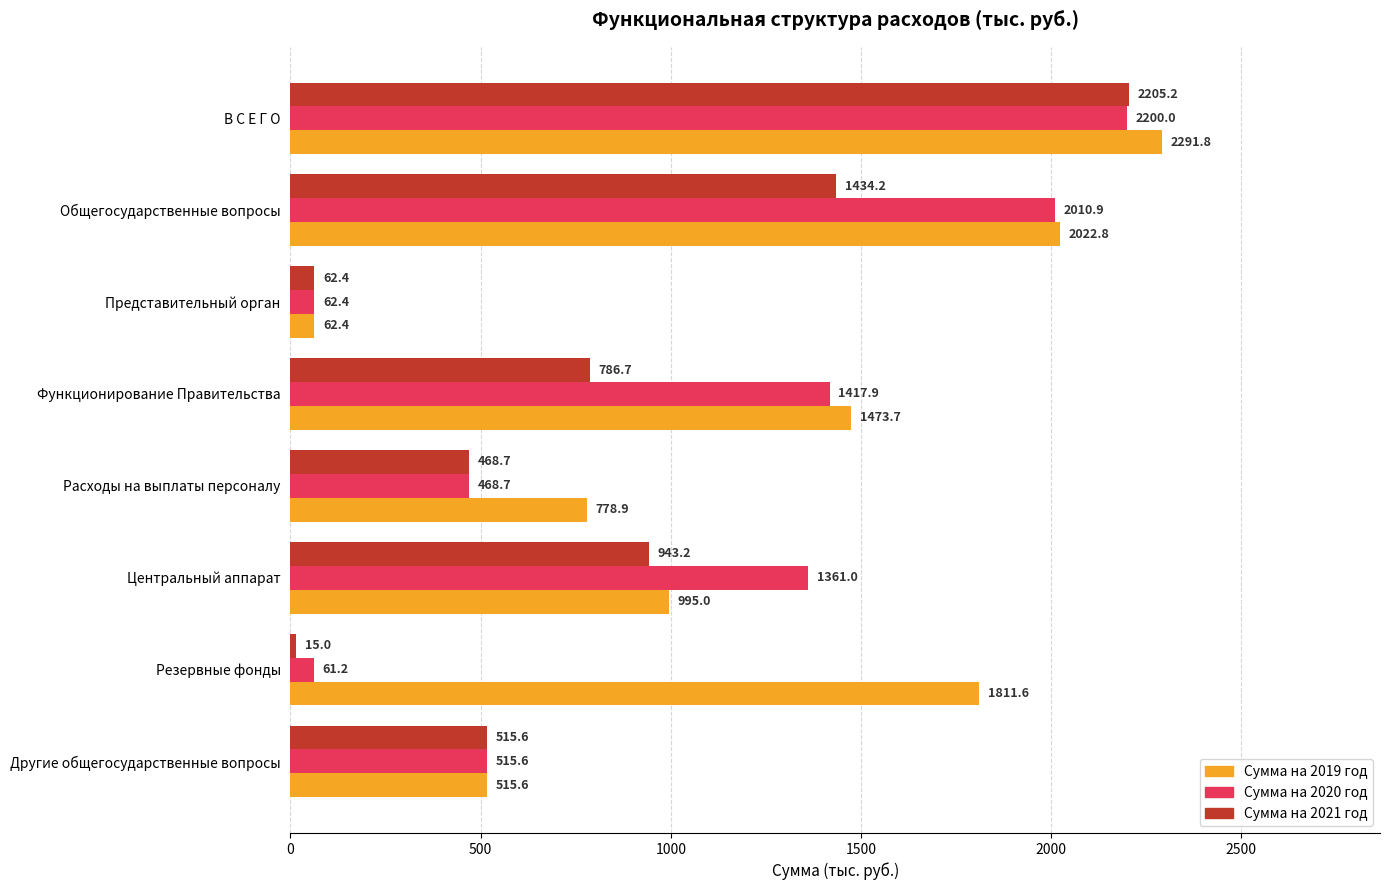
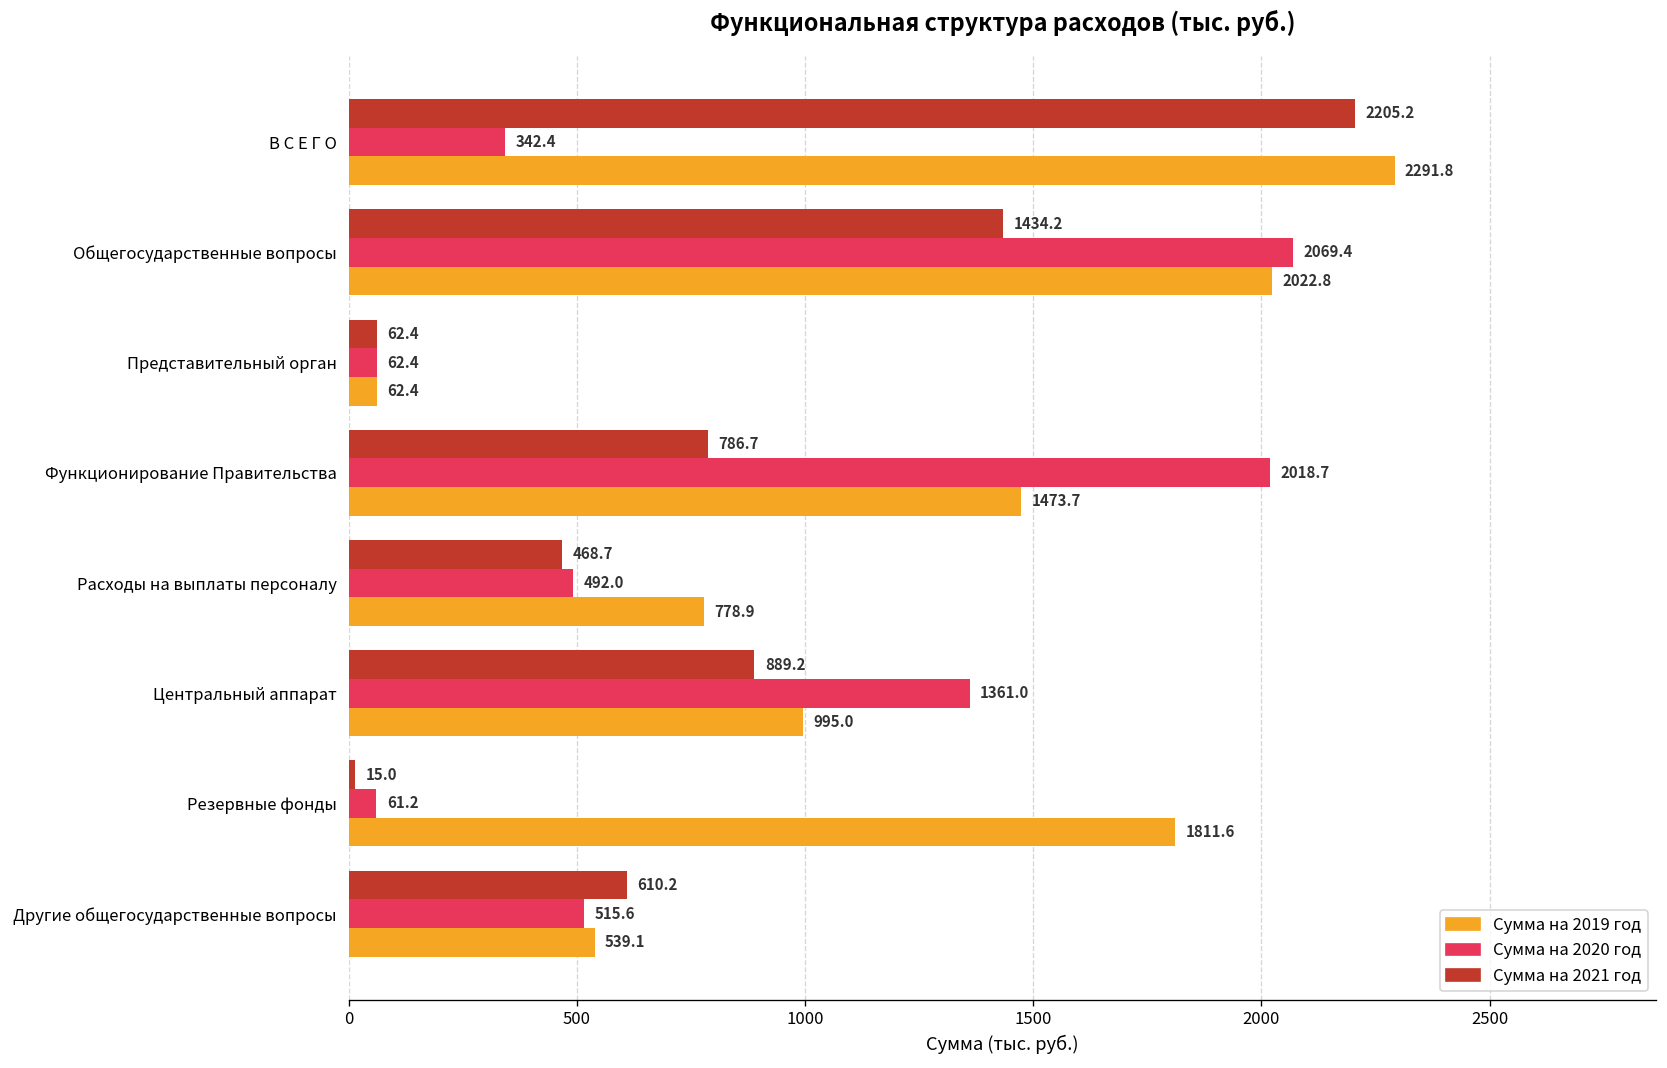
Сумма на 2020 год, В С Е Г О: 2200.0 -> 342.4
Сумма на 2020 год, Общегосударственные вопросы: 2010.9 -> 2069.4
Сумма на 2020 год, Функционирование Правительства: 1417.9 -> 2018.7
Сумма на 2020 год, Расходы на выплаты персоналу: 468.7 -> 492.0
Сумма на 2021 год, Центральный аппарат: 943.2 -> 889.2
Сумма на 2021 год, Другие общегосударственные вопросы: 515.6 -> 610.2
Сумма на 2019 год, Другие общегосударственные вопросы: 515.6 -> 539.1
